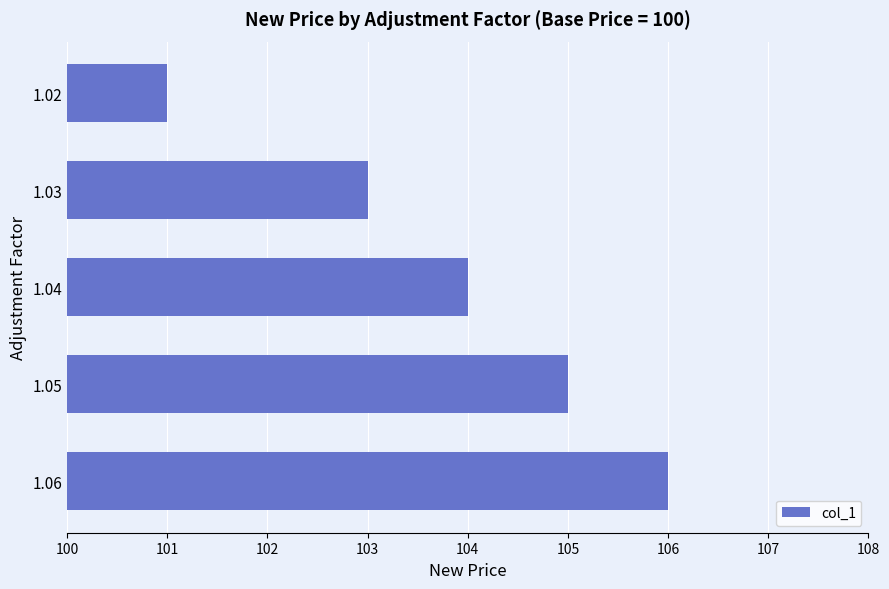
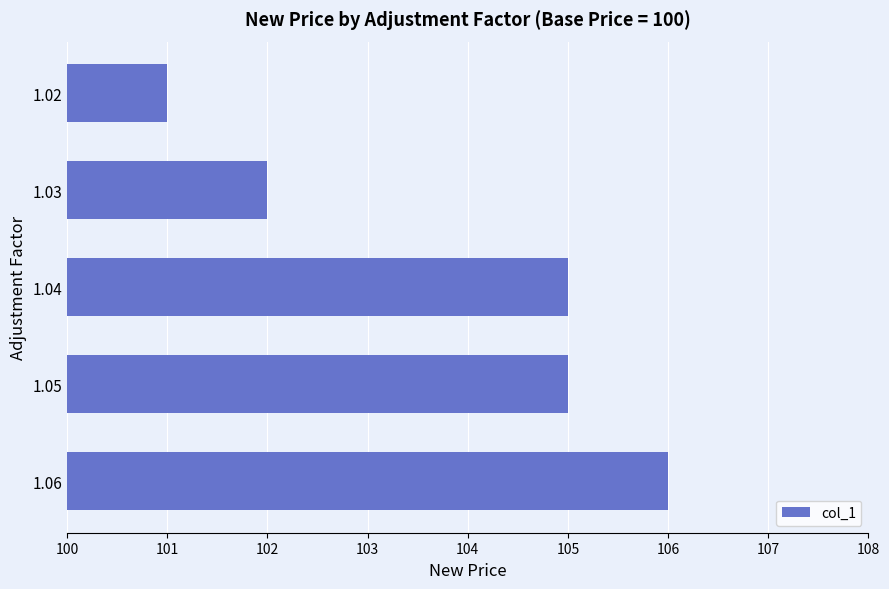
1.03: 103 -> 102
1.04: 104 -> 105
